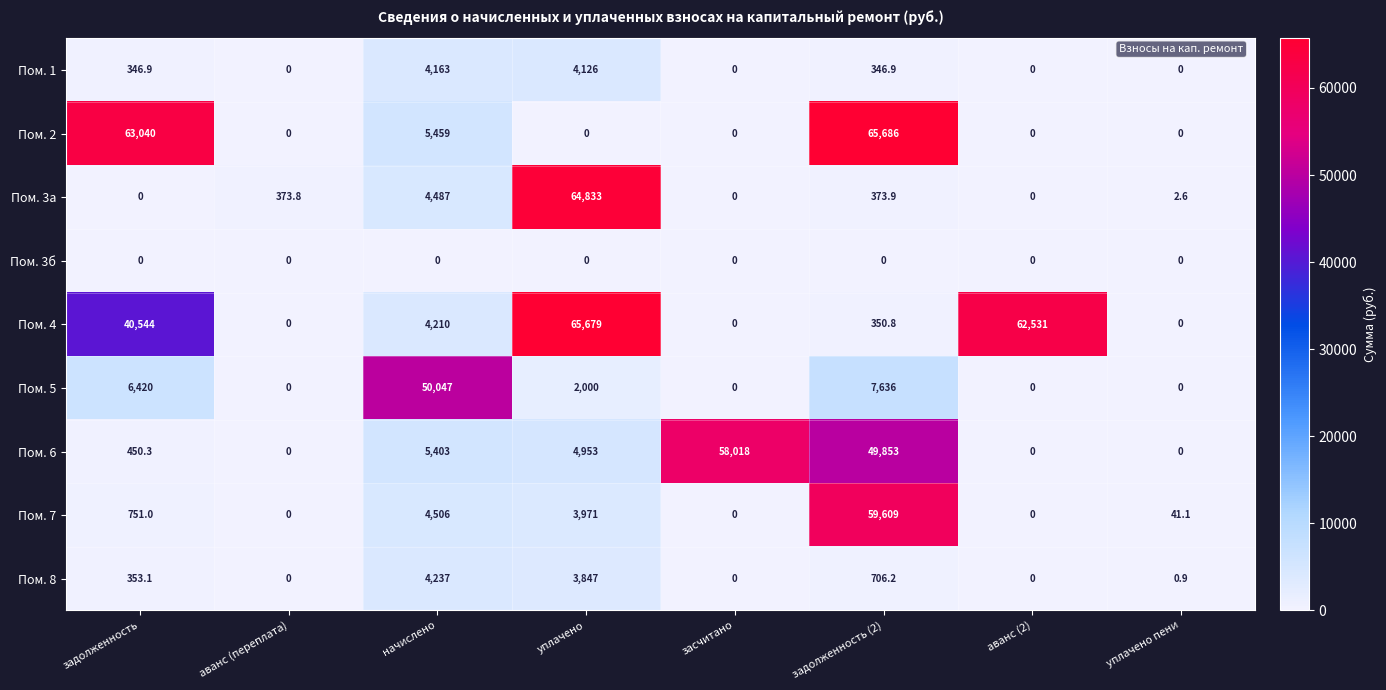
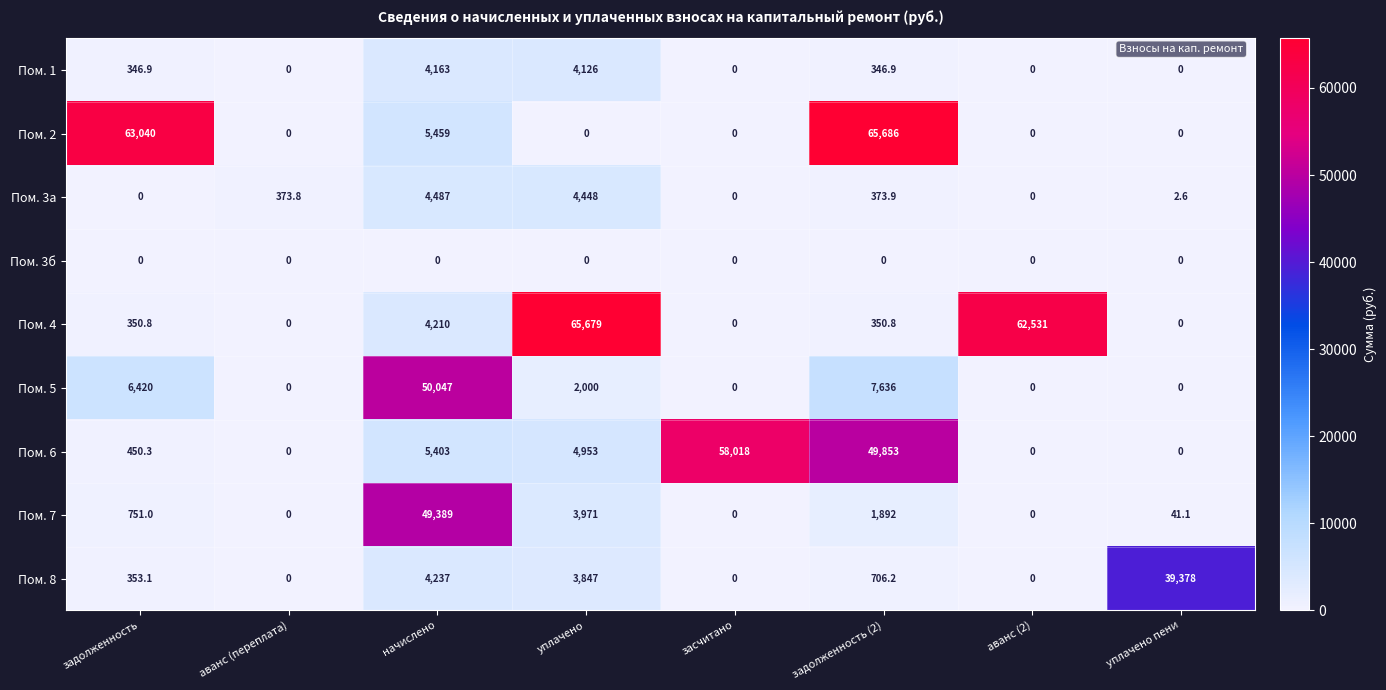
Пом. 3а, уплачено: 64,833 -> 4,448
Пом. 4, задолженность: 40,544 -> 350.8
Пом. 7, начислено: 4,506 -> 49,389
Пом. 7, задолженность (2): 59,609 -> 1,892
Пом. 8, уплачено пени: 0.9 -> 39,378
